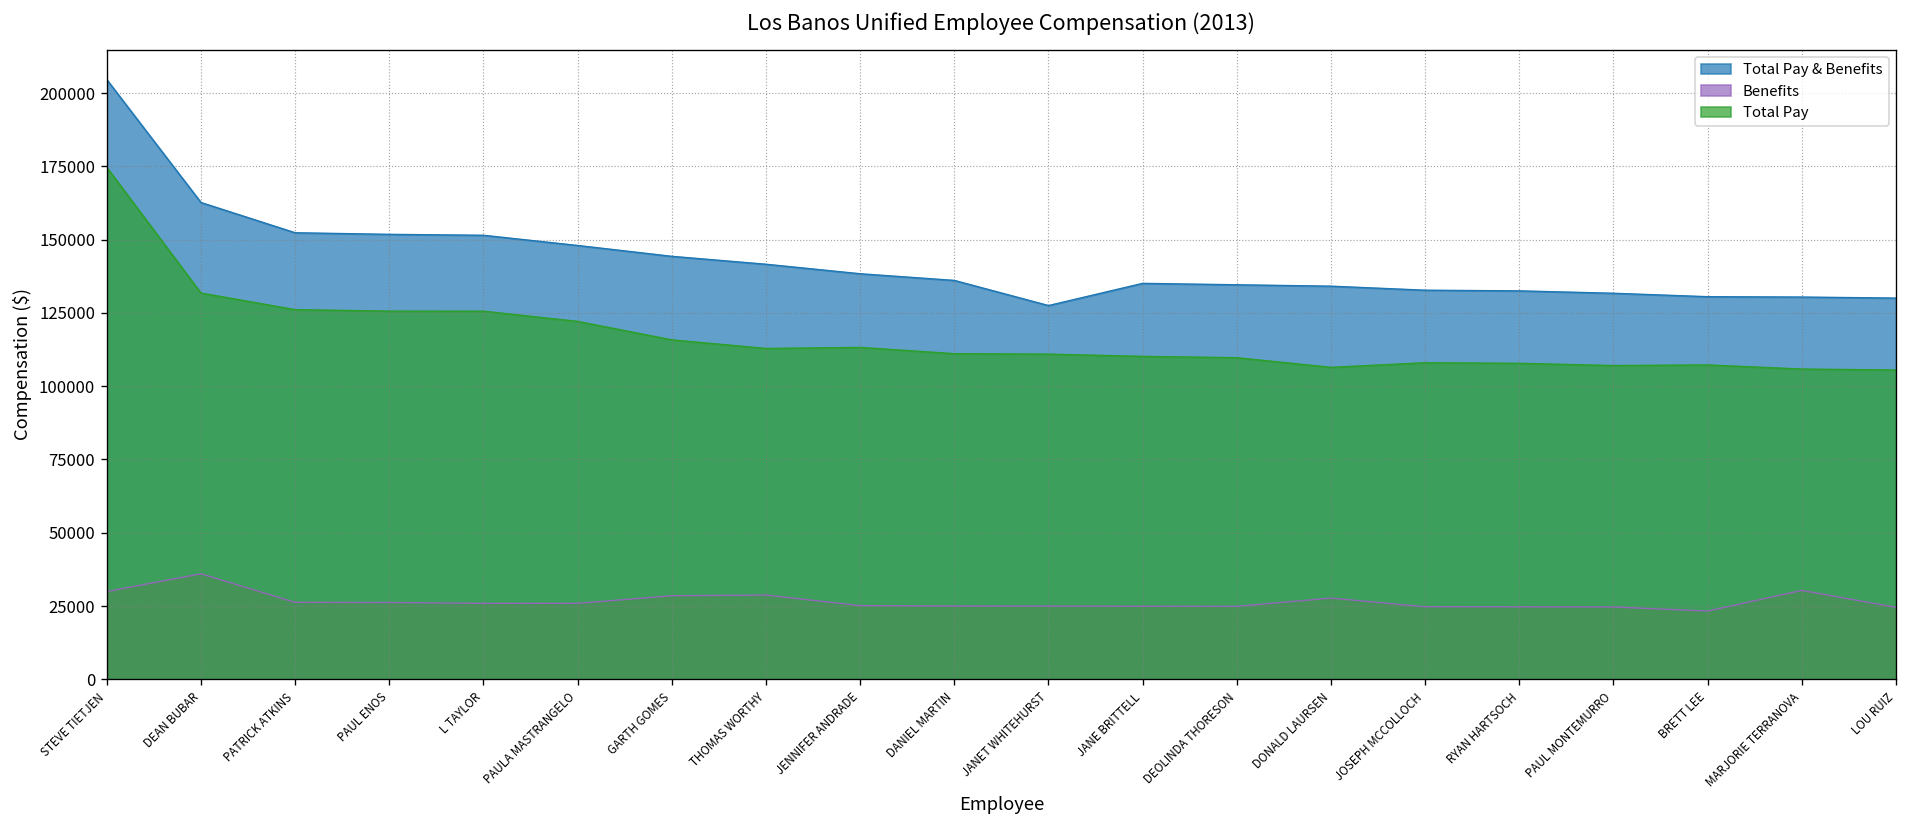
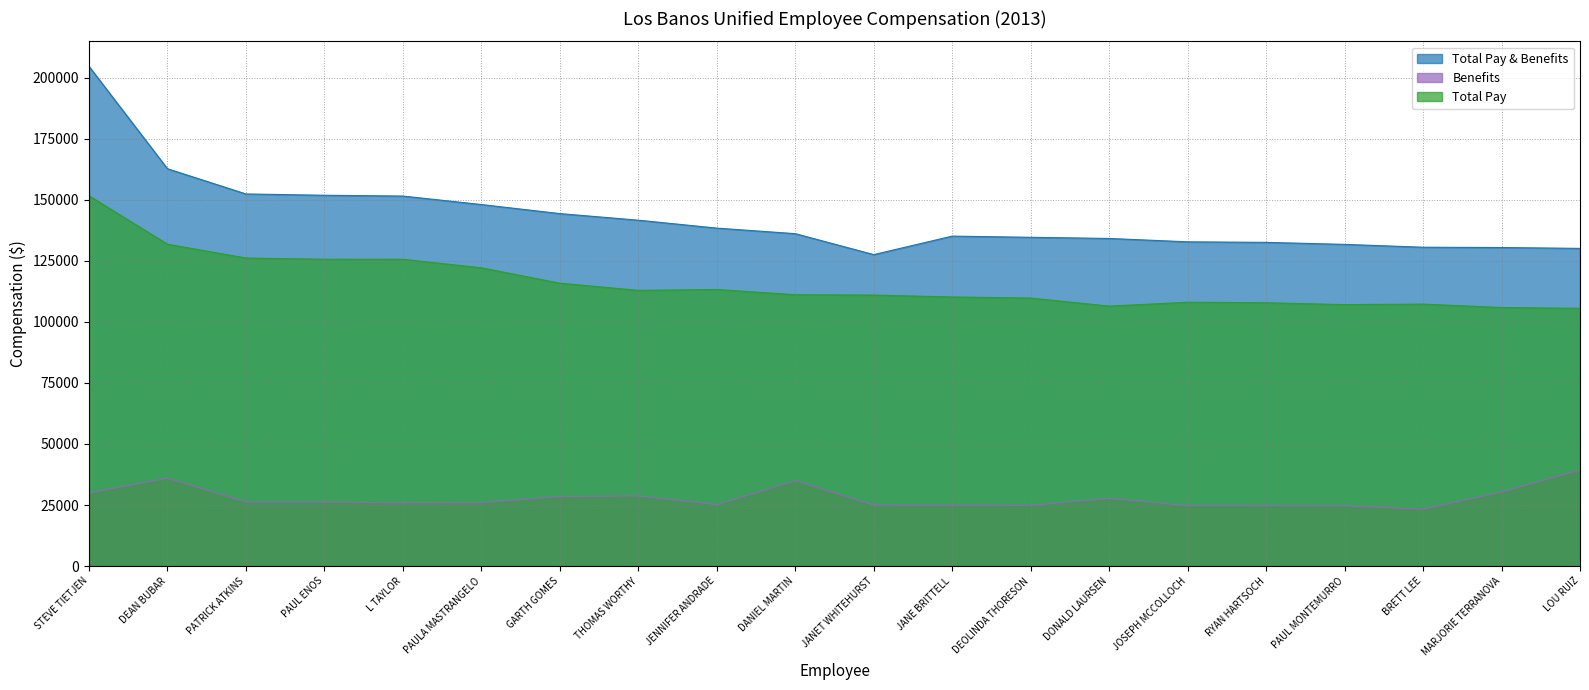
Total Pay, STEVE TIETJEN: 175000 -> 152000
Benefits, DANIEL MARTIN: 25000 -> 35000
Benefits, LOU RUIZ: 25000 -> 39000
